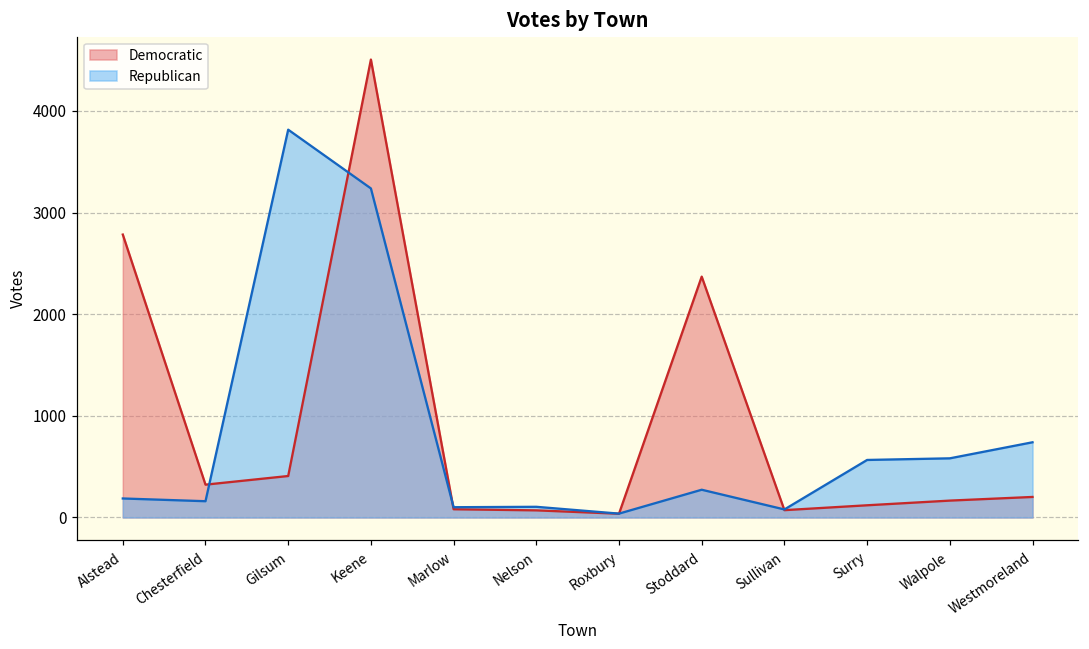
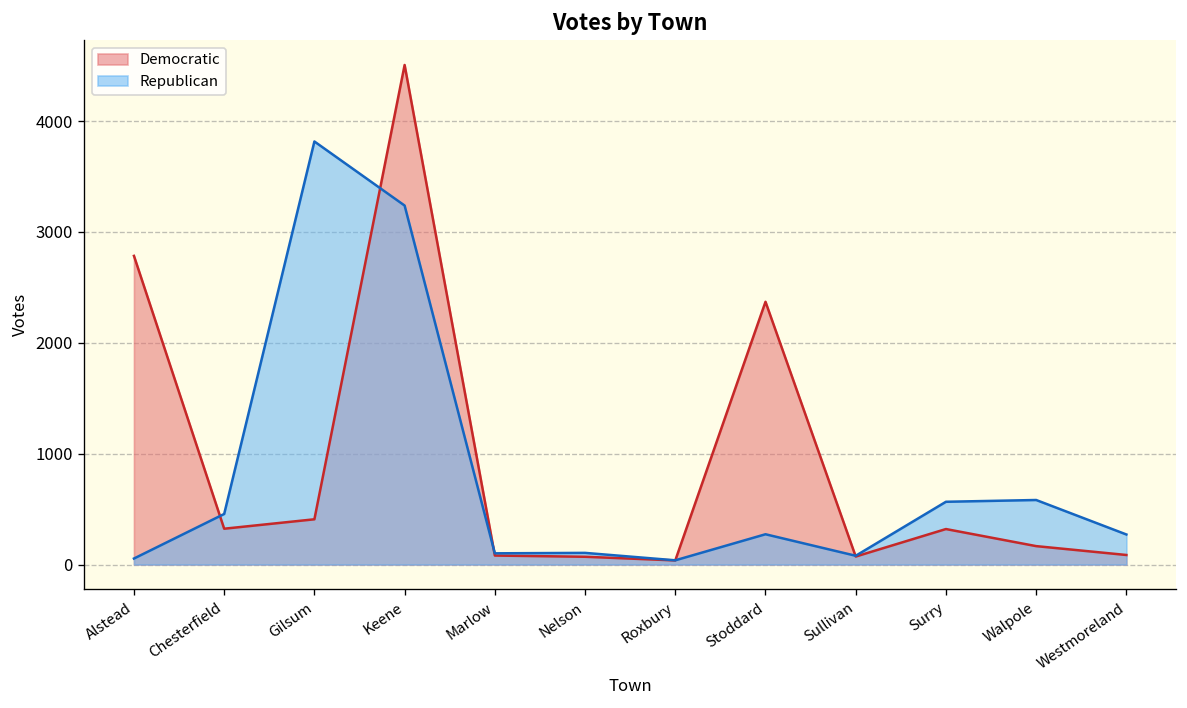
Republican, Alstead: 200 -> 100
Republican, Chesterfield: 200 -> 500
Democratic, Surry: 100 -> 300
Democratic, Westmoreland: 200 -> 100
Republican, Westmoreland: 700 -> 300
